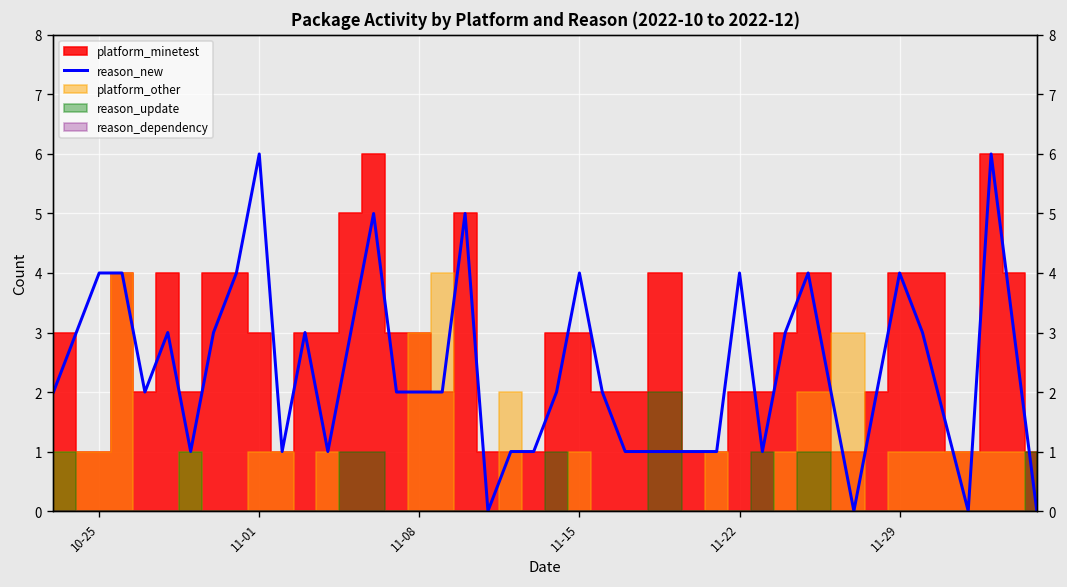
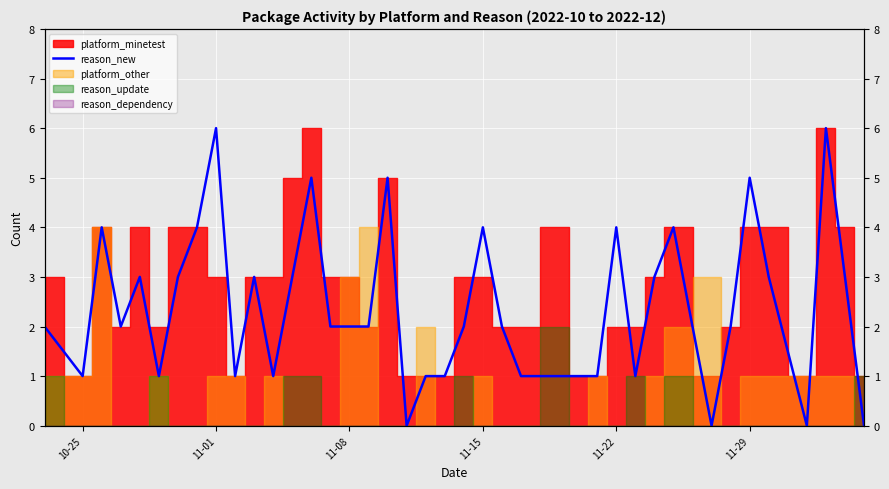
reason_new, 10-25: 4 -> 1
reason_new, 11-29: 4 -> 5
